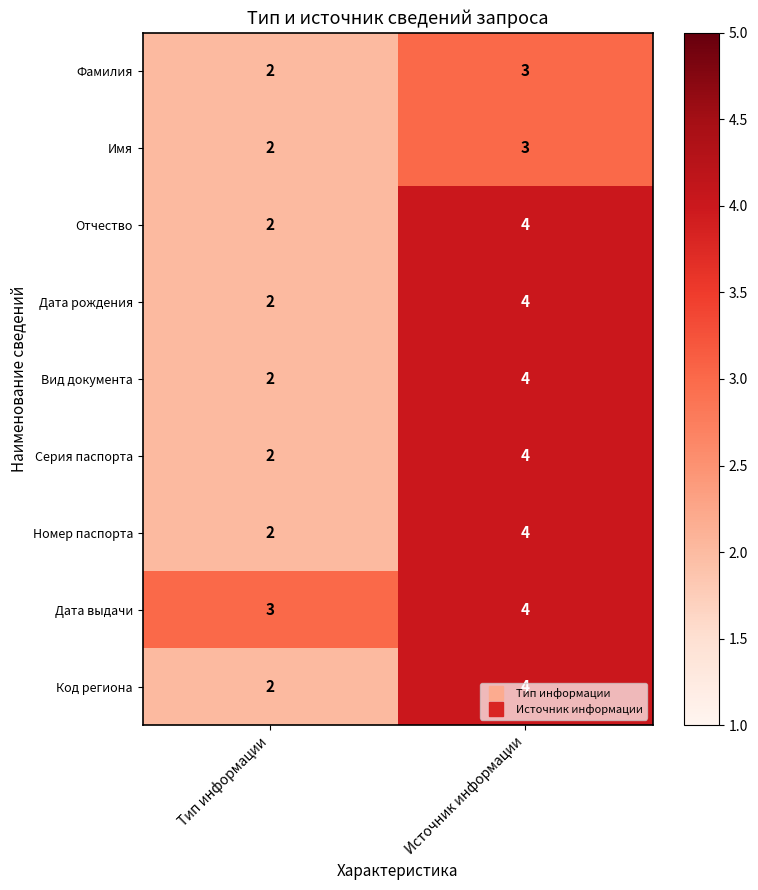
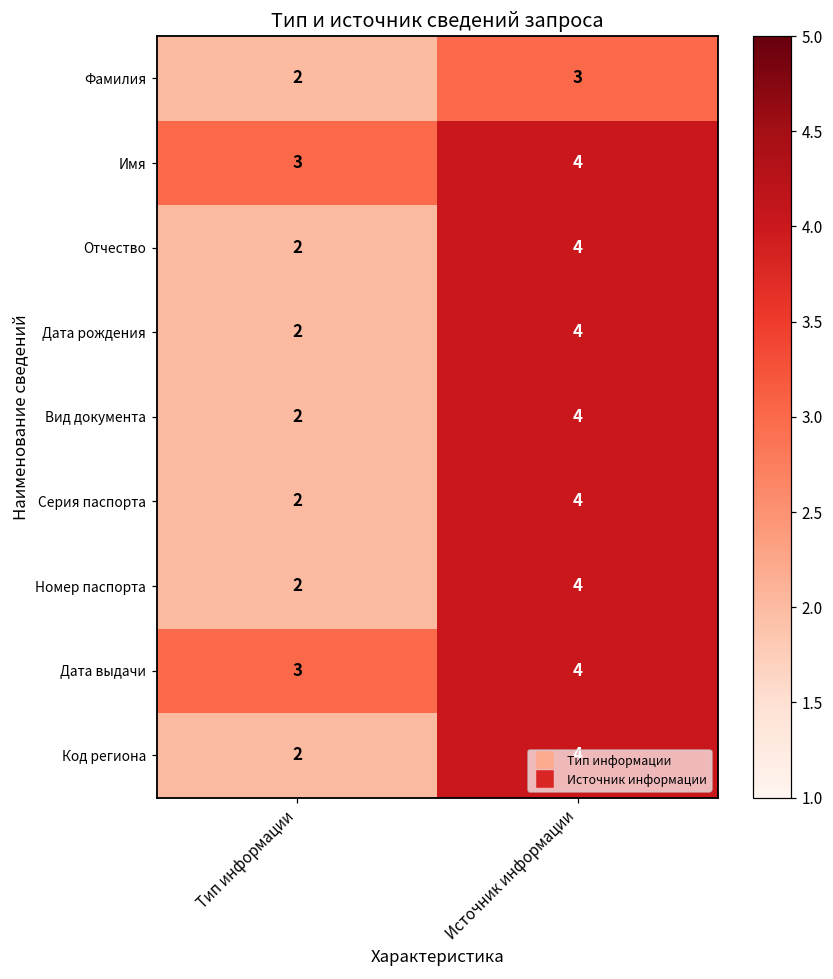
Имя, Тип информации: 2 -> 3
Имя, Источник информации: 3 -> 4
